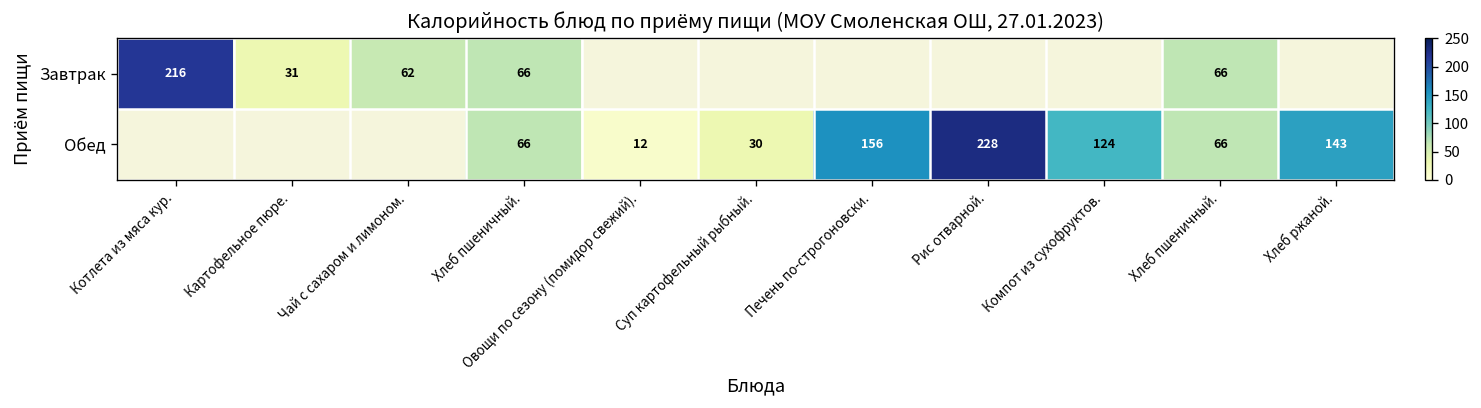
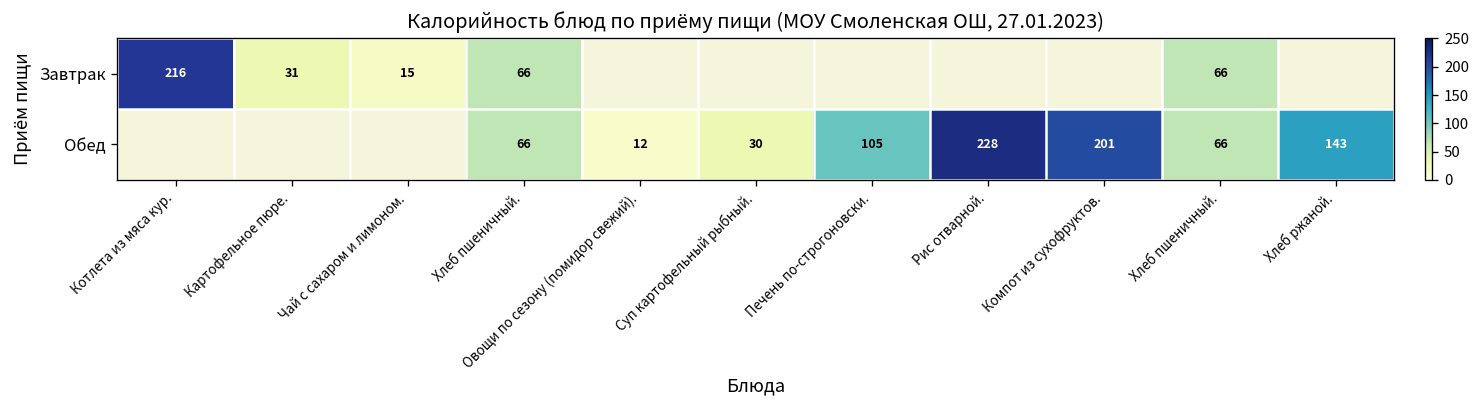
Завтрак, Чай с сахаром и лимоном.: 62 -> 15
Обед, Печень по-строгоновски.: 156 -> 105
Обед, Компот из сухофруктов.: 124 -> 201
